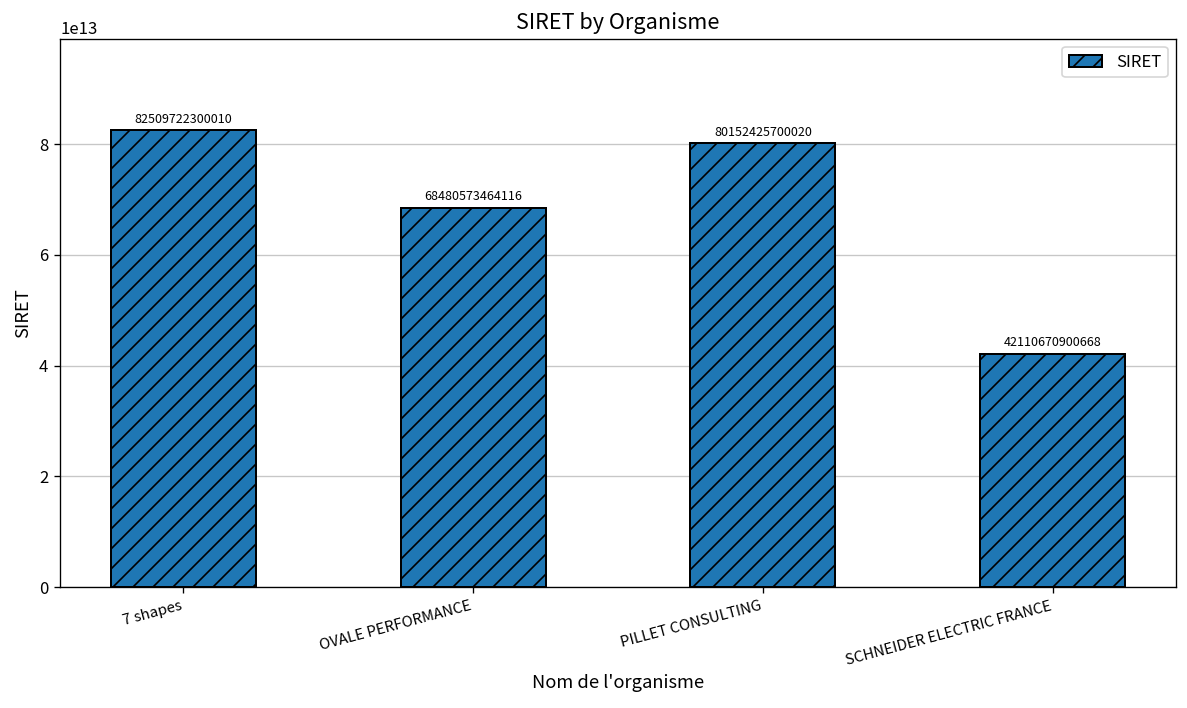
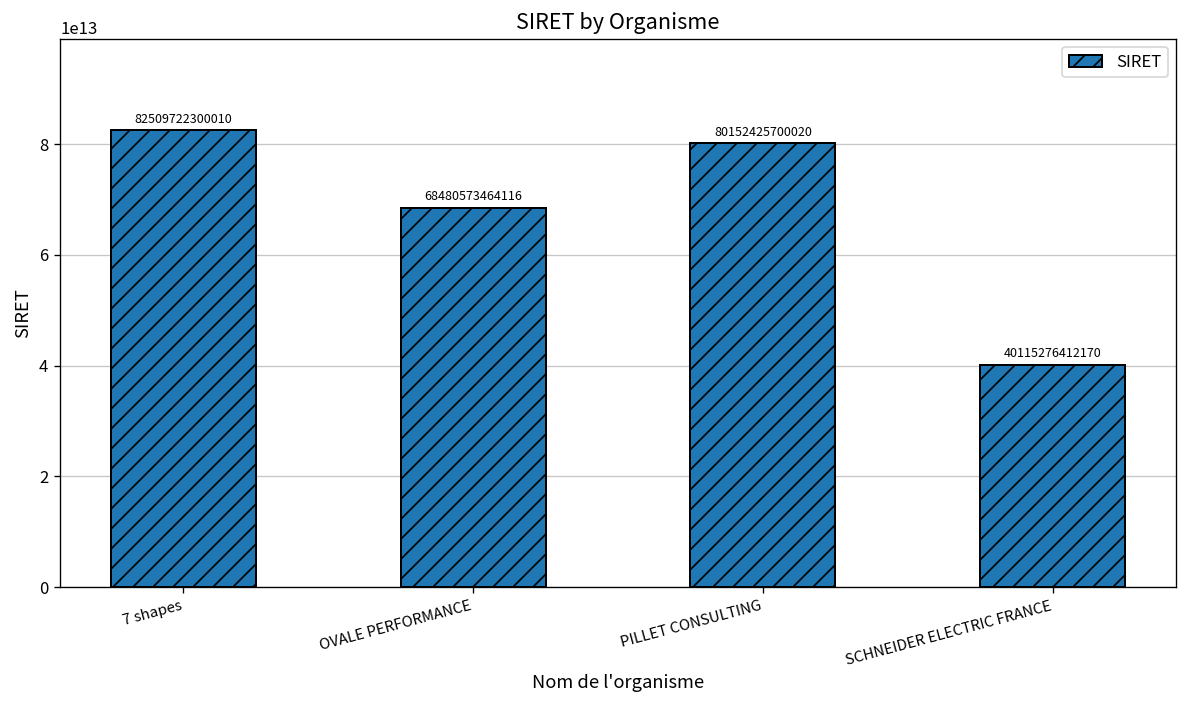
SCHNEIDER ELECTRIC FRANCE: 42110670900668 -> 40115276412170
